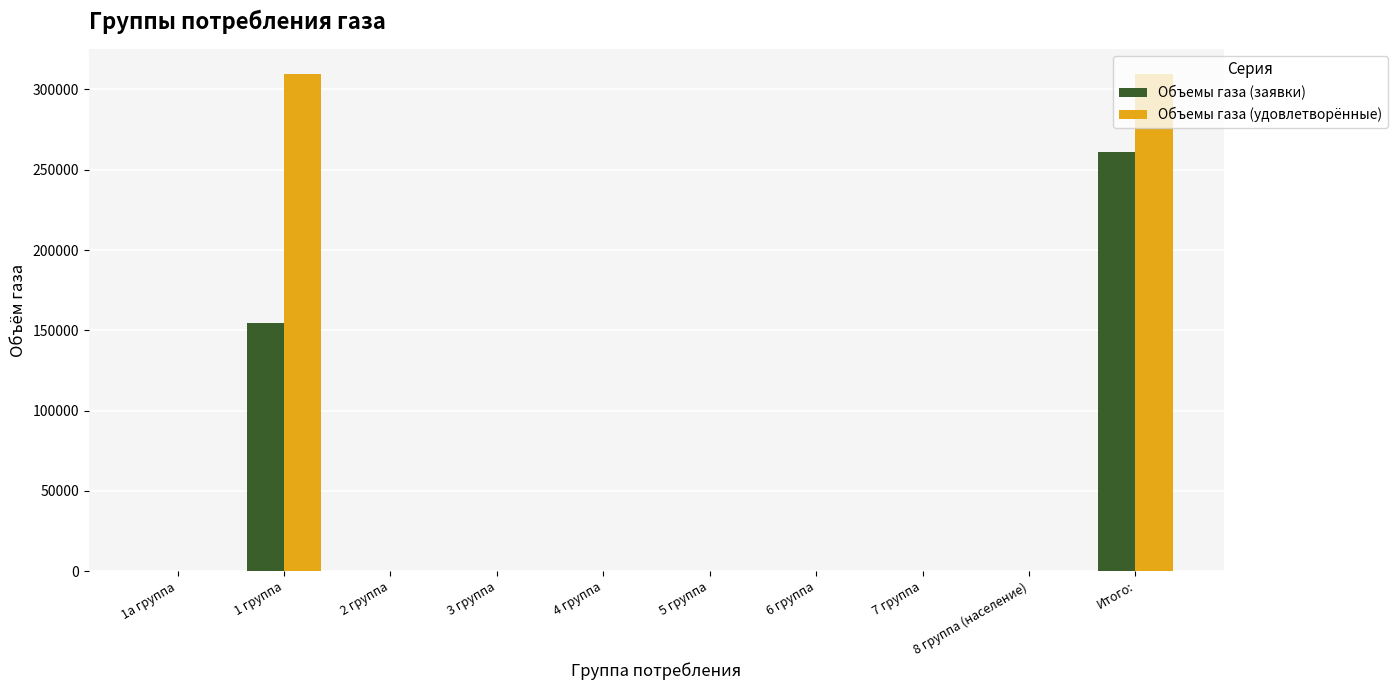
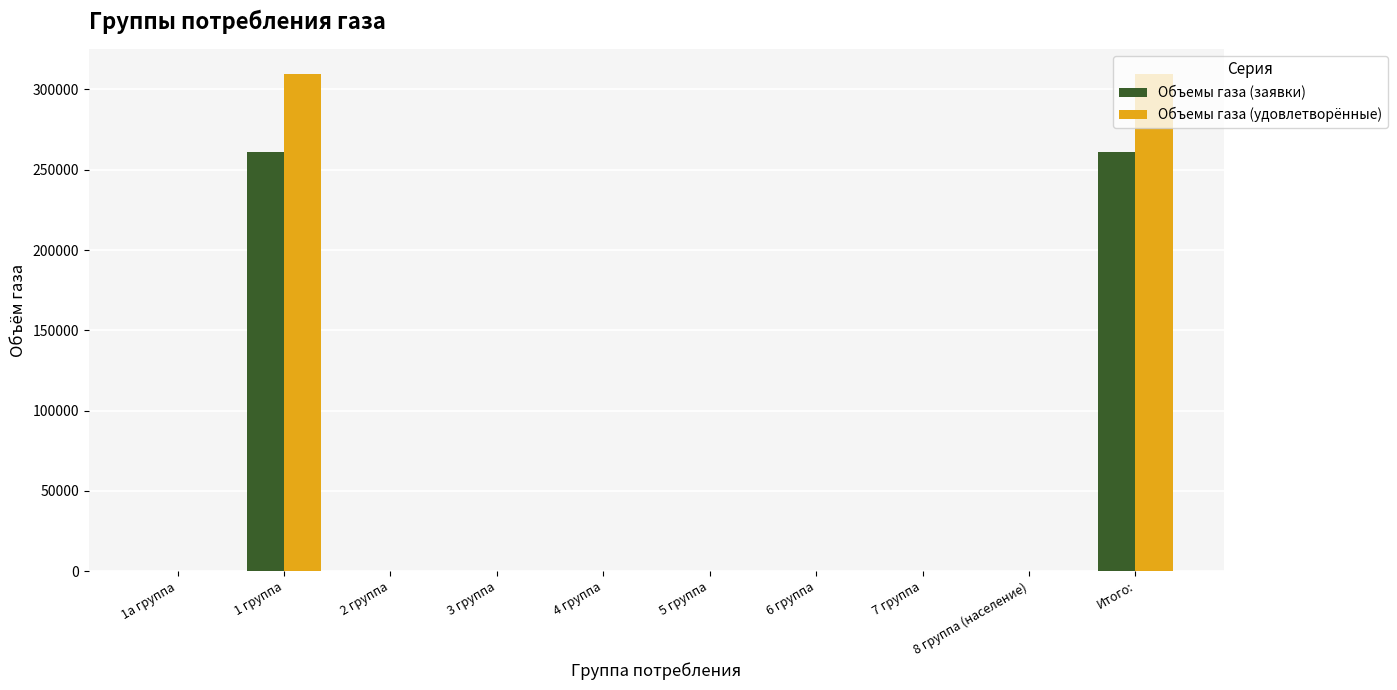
Объемы газа (заявки), 1 группа: 155000 -> 261000
